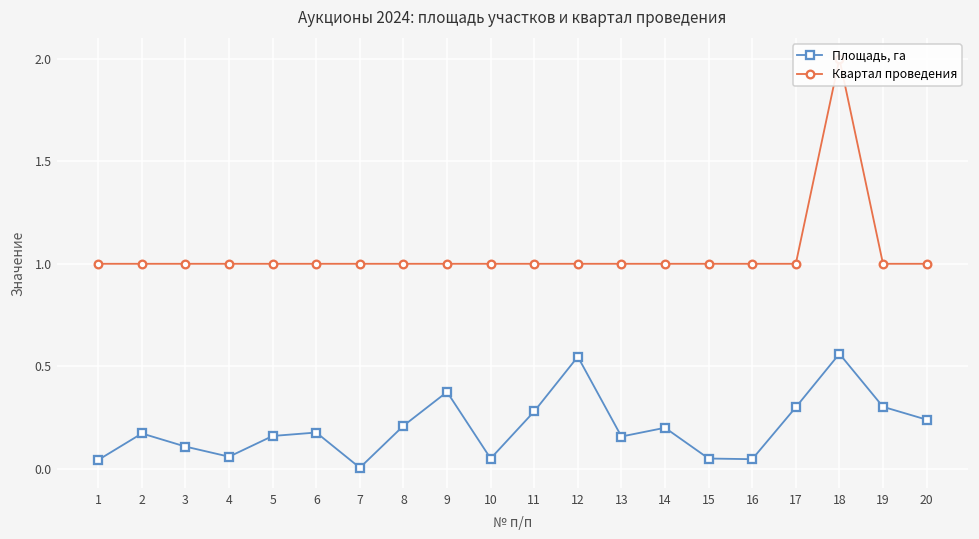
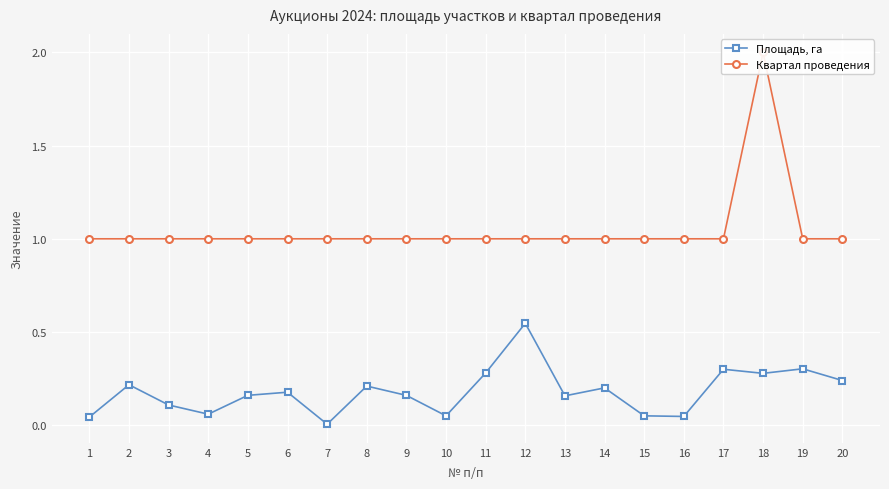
Площадь, га, 2: 0.17 -> 0.22
Площадь, га, 9: 0.37 -> 0.16
Площадь, га, 18: 0.56 -> 0.28
